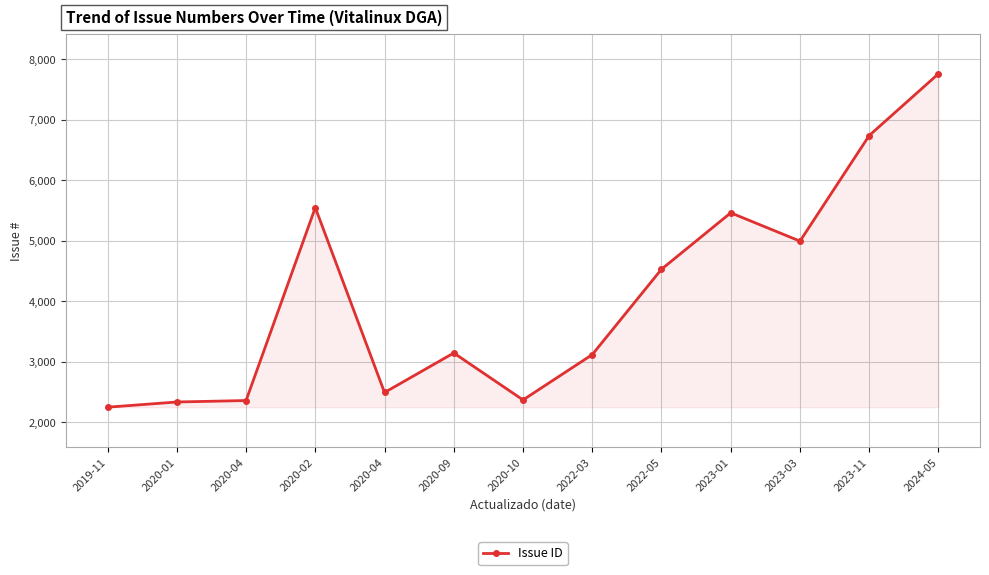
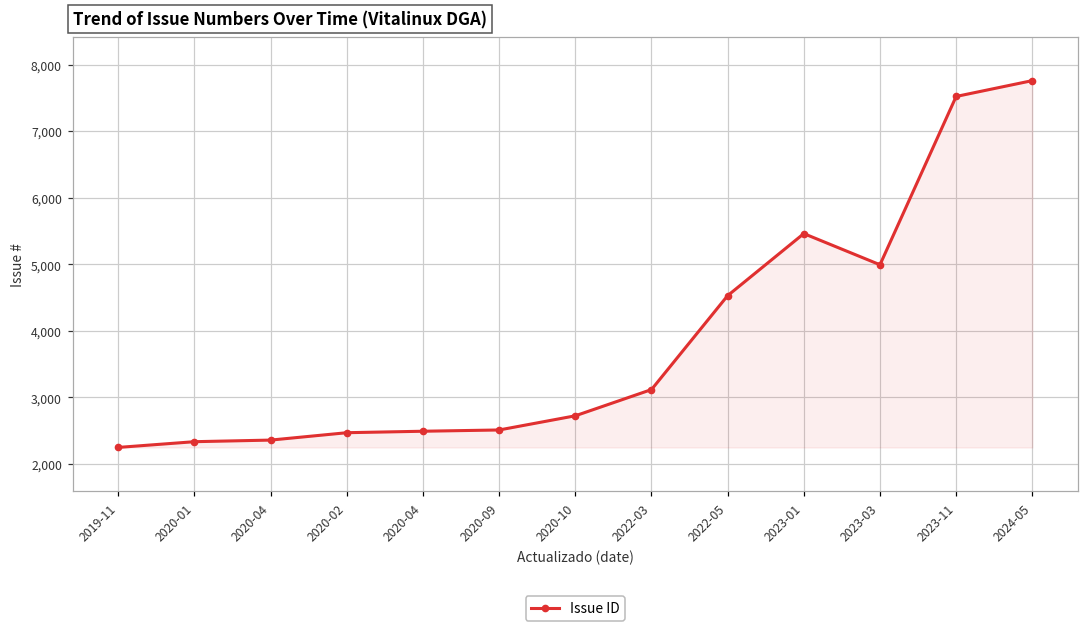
2020-02: 5,500 -> 2,500
2020-09: 3,100 -> 2,500
2020-10: 2,400 -> 2,700
2023-11: 6,700 -> 7,500
